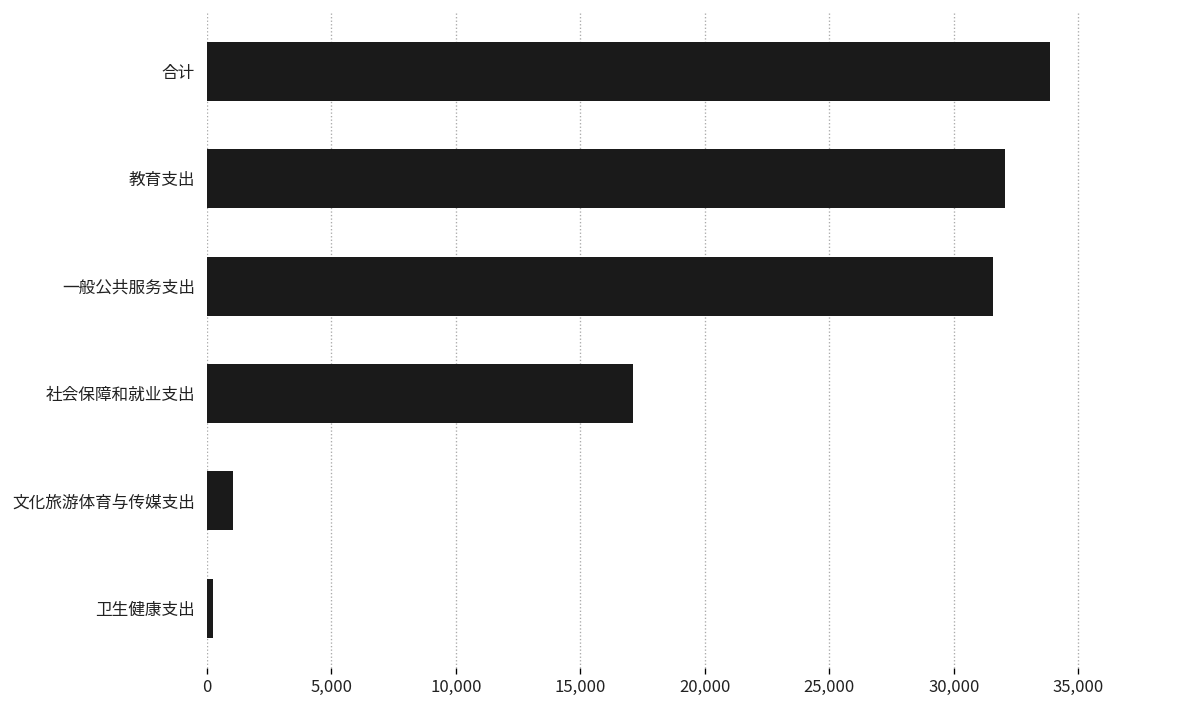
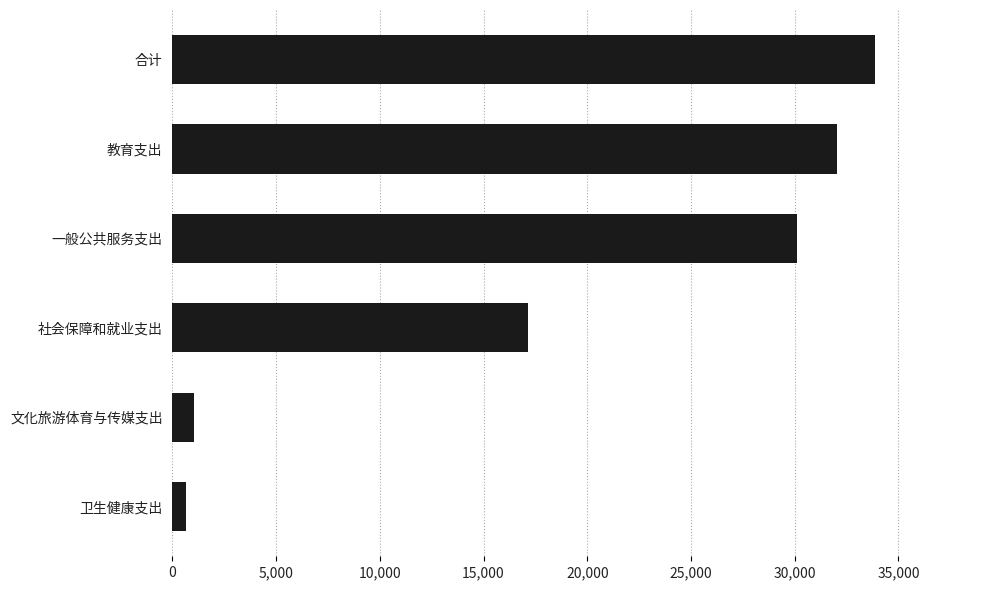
一般公共服务支出: 31,600 -> 30,100
卫生健康支出: 300 -> 700
